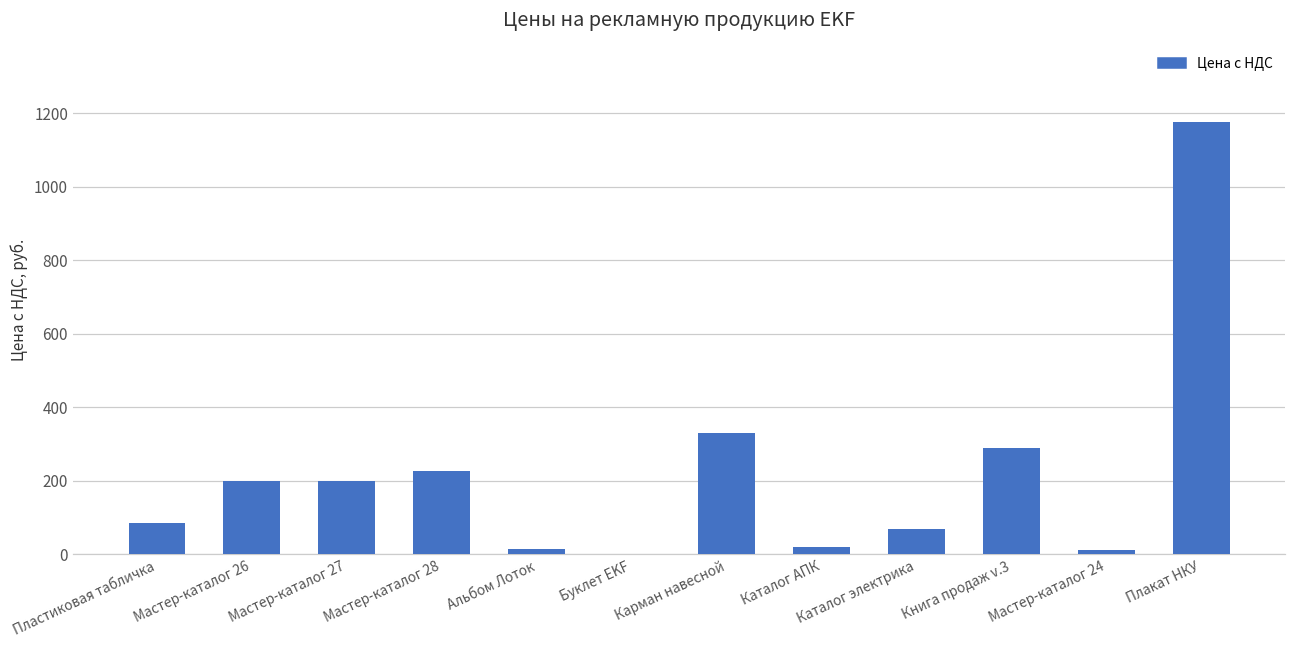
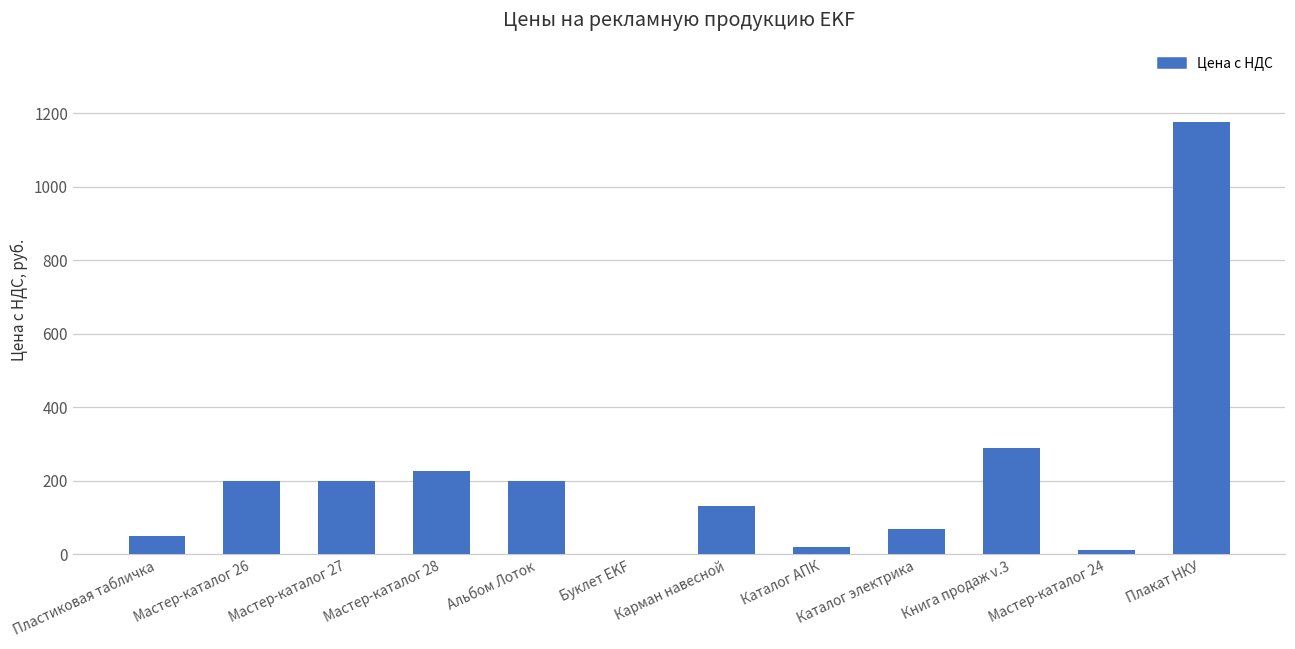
Пластиковая табличка: 90 -> 50
Альбом Лоток: 10 -> 200
Карман навесной: 330 -> 130
